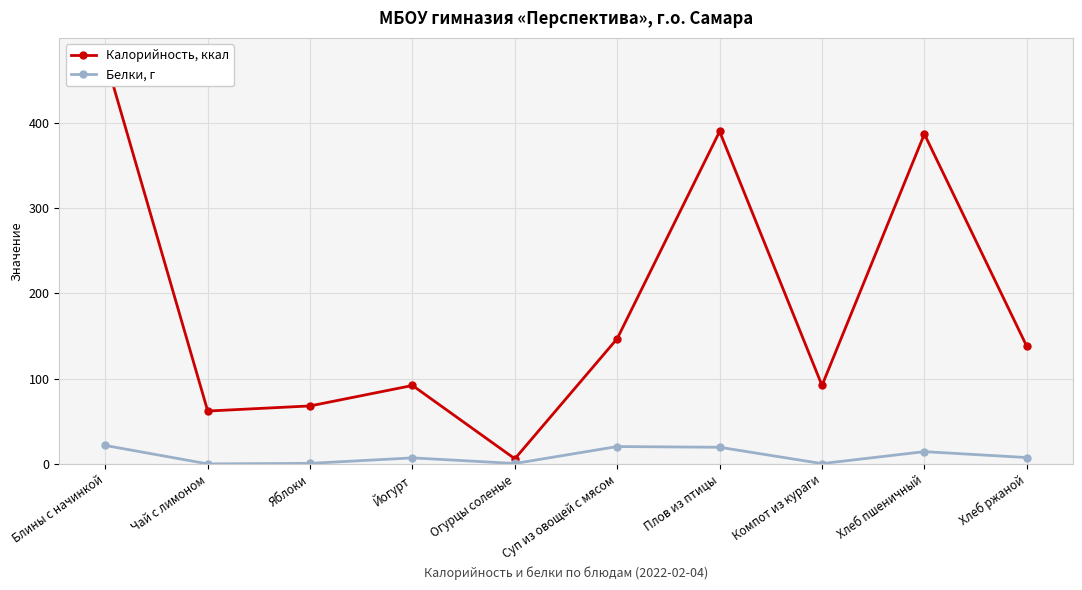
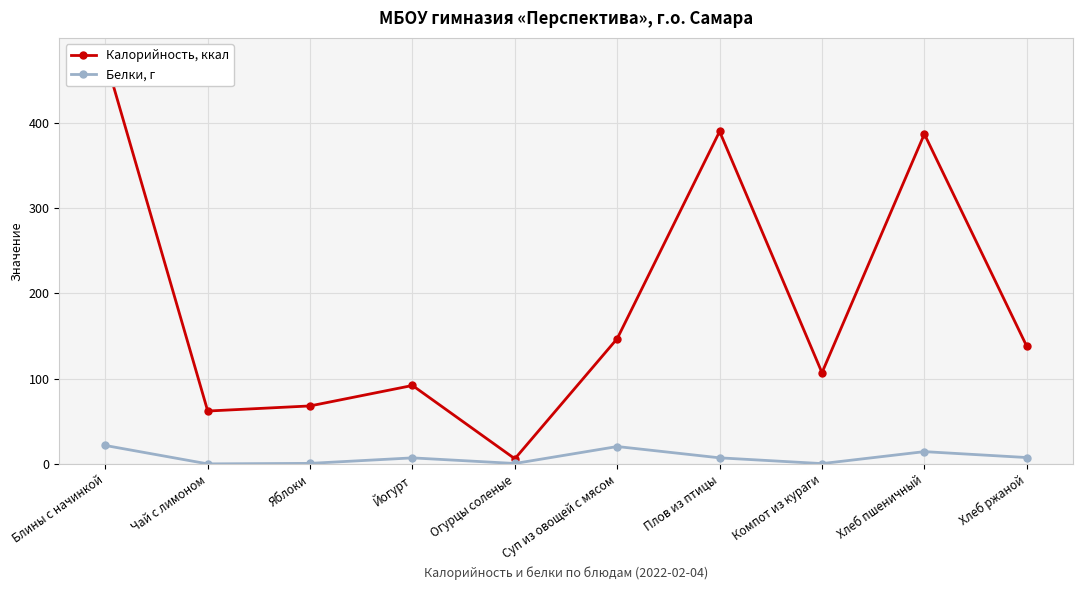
Белки, г, Плов из птицы: 20 -> 10
Калорийность, ккал, Компот из кураги: 90 -> 110
